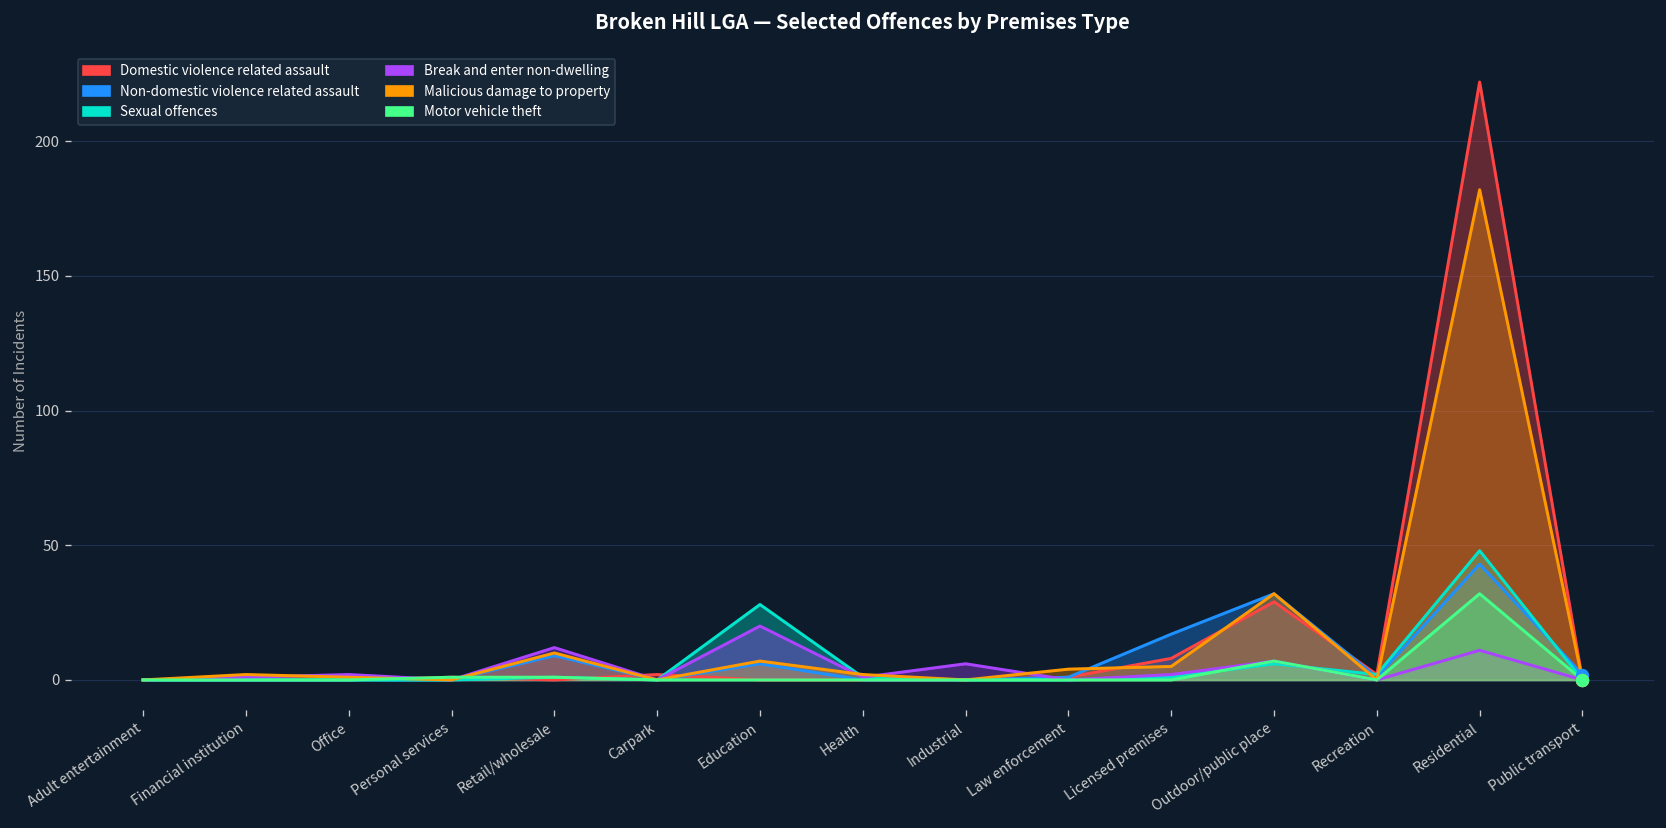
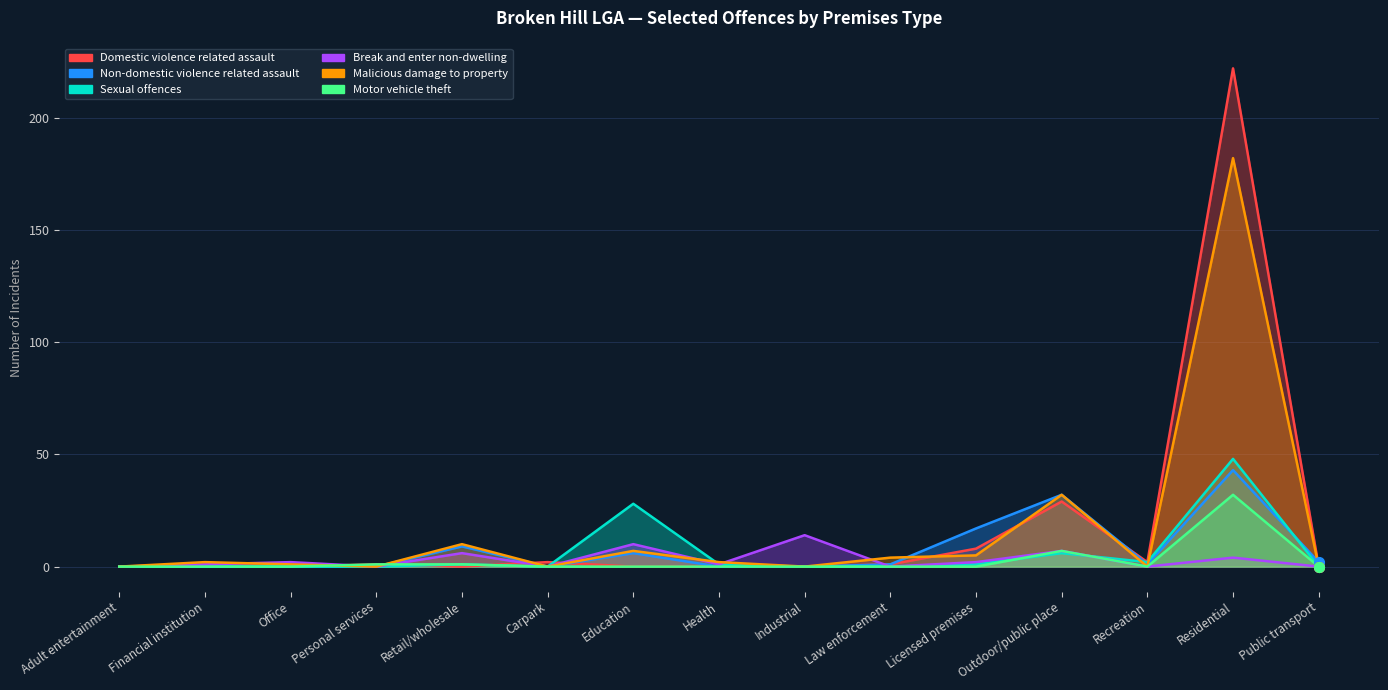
Break and enter non-dwelling, Retail/wholesale: 12 -> 6
Break and enter non-dwelling, Education: 20 -> 10
Break and enter non-dwelling, Industrial: 6 -> 14
Break and enter non-dwelling, Residential: 11 -> 4
